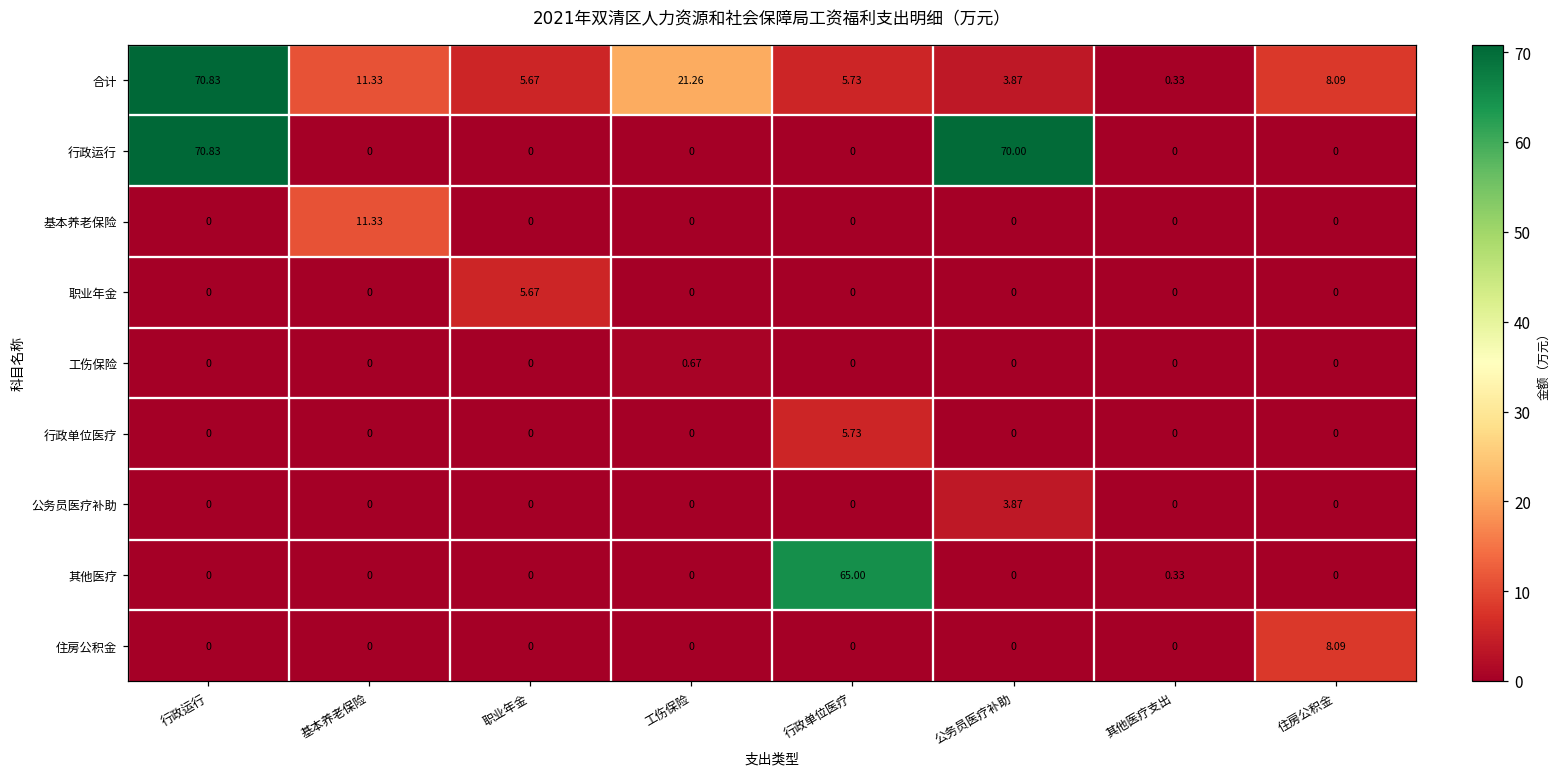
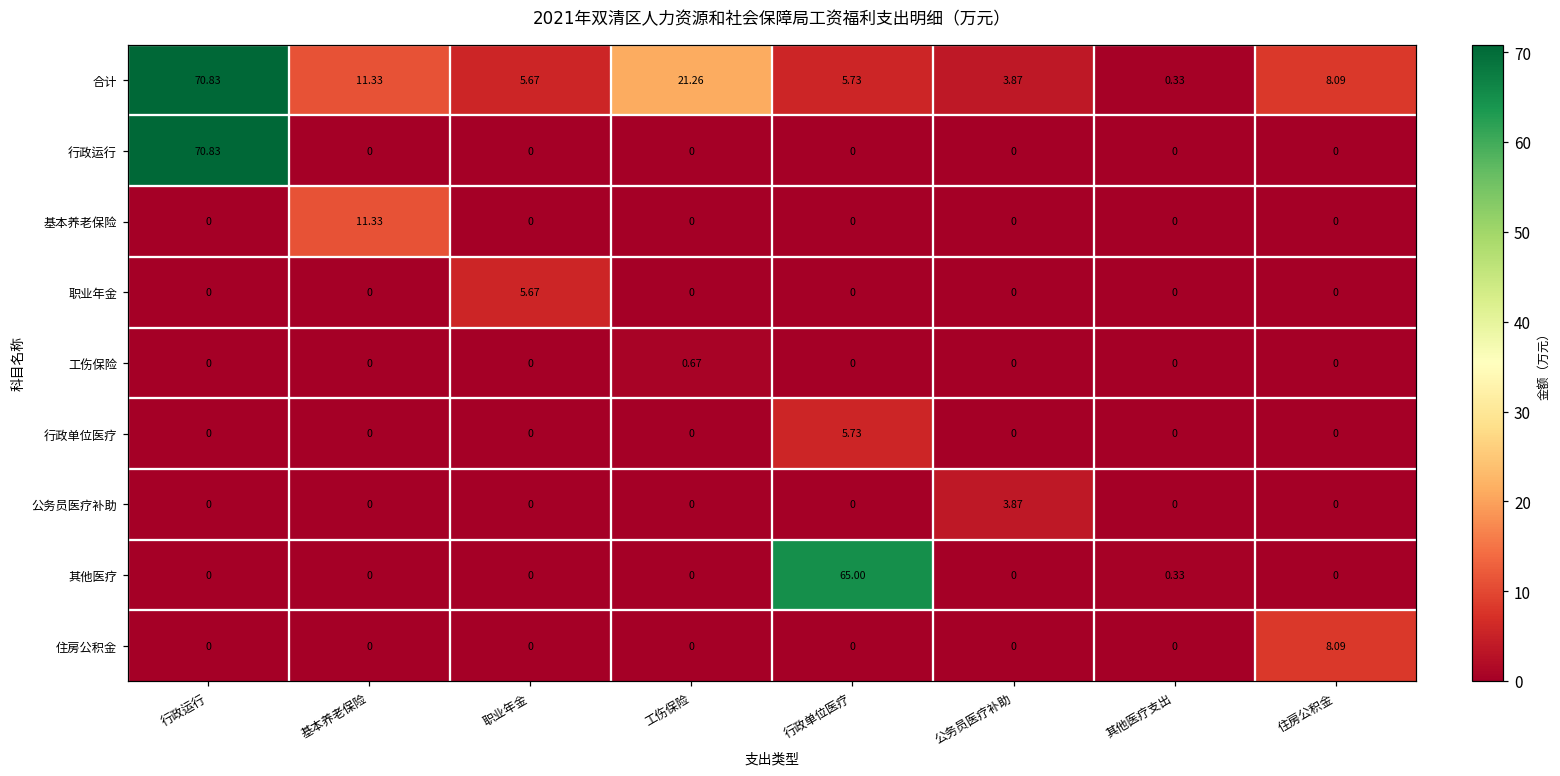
行政运行, 公务员医疗补助: 70.00 -> 0
